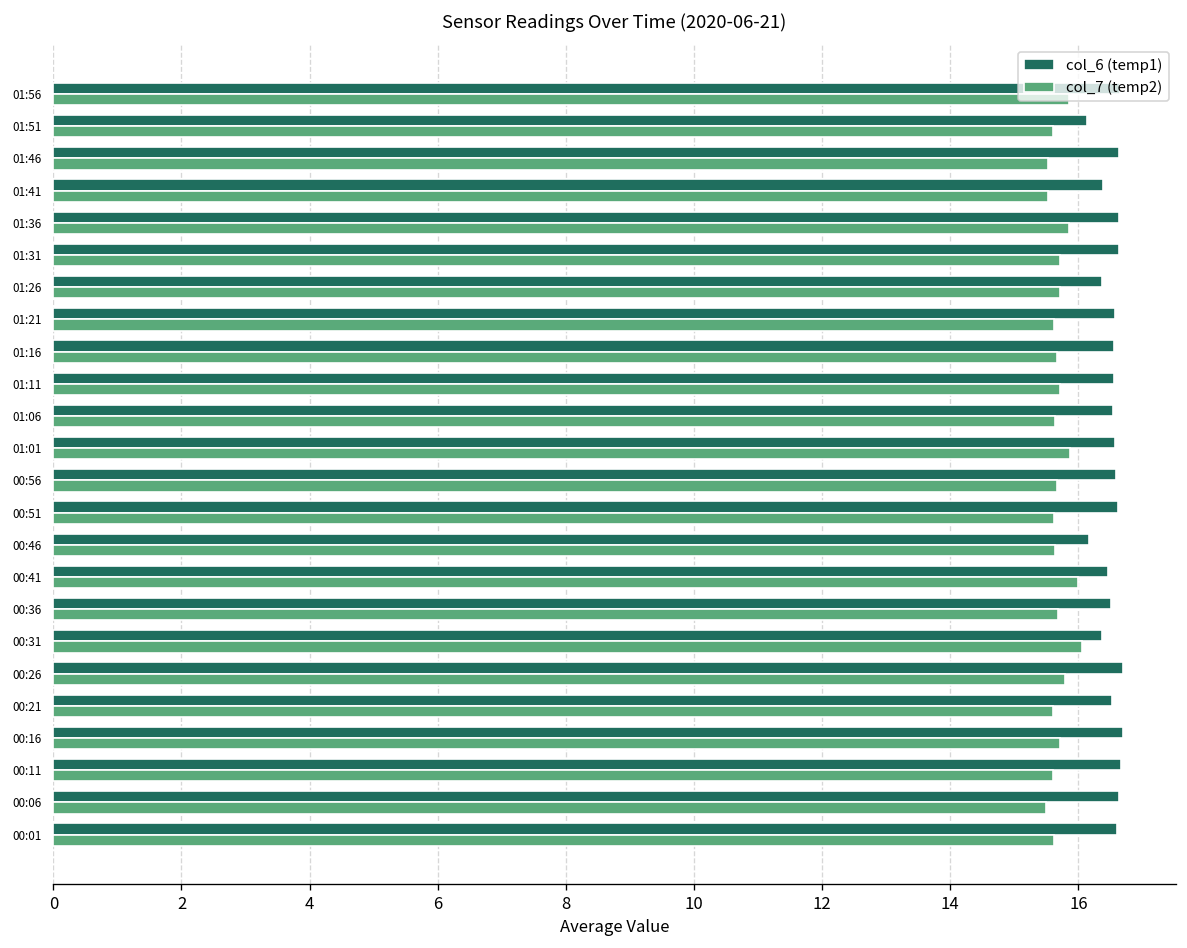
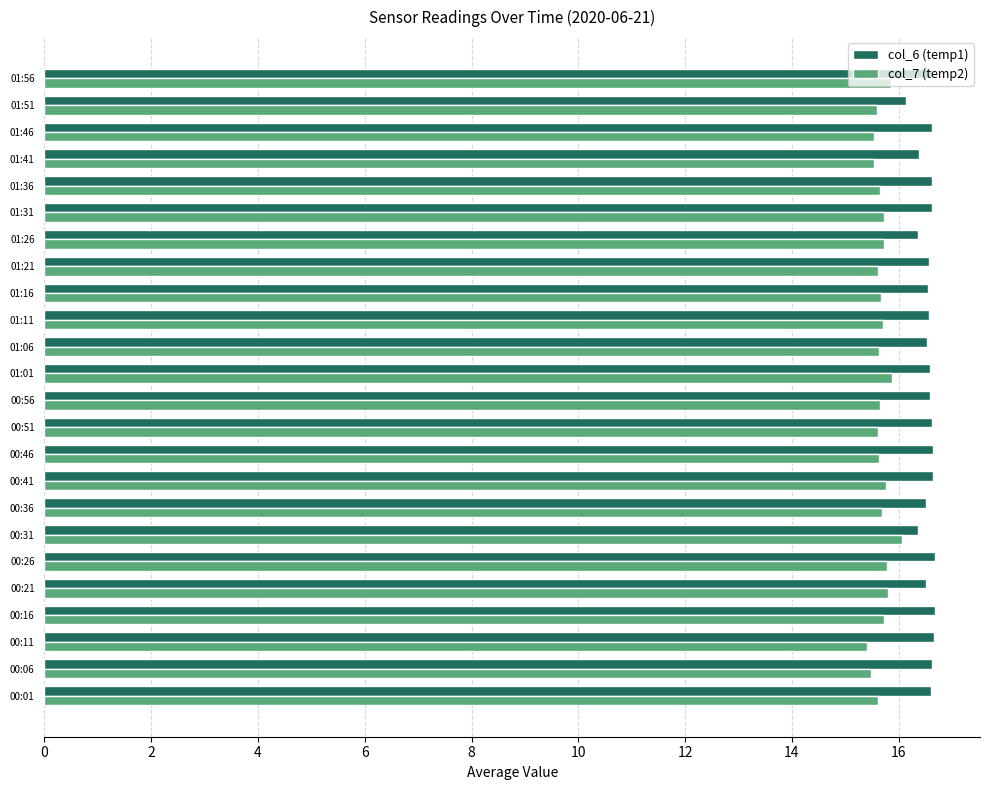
col_7 (temp2), 01:36: 15.9 -> 15.7
col_6 (temp1), 00:46: 16.2 -> 16.7
col_6 (temp1), 00:41: 16.5 -> 16.7
col_7 (temp2), 00:41: 16.0 -> 15.8
col_7 (temp2), 00:21: 15.6 -> 15.8
col_7 (temp2), 00:11: 15.6 -> 15.4
